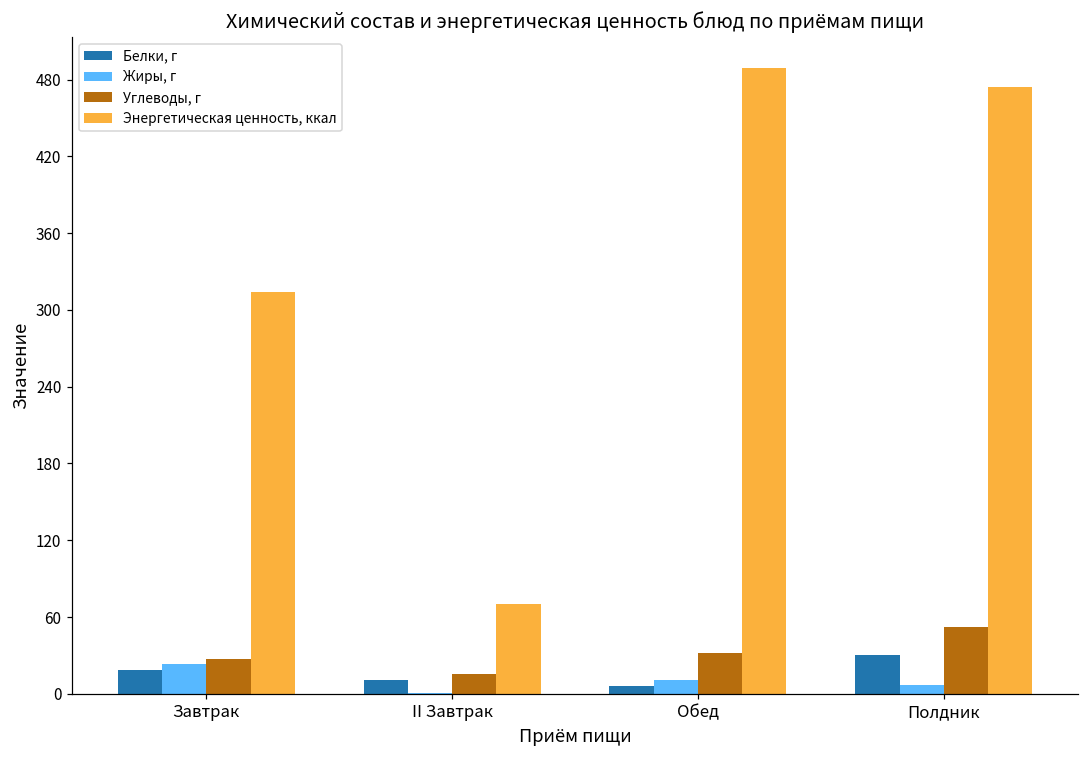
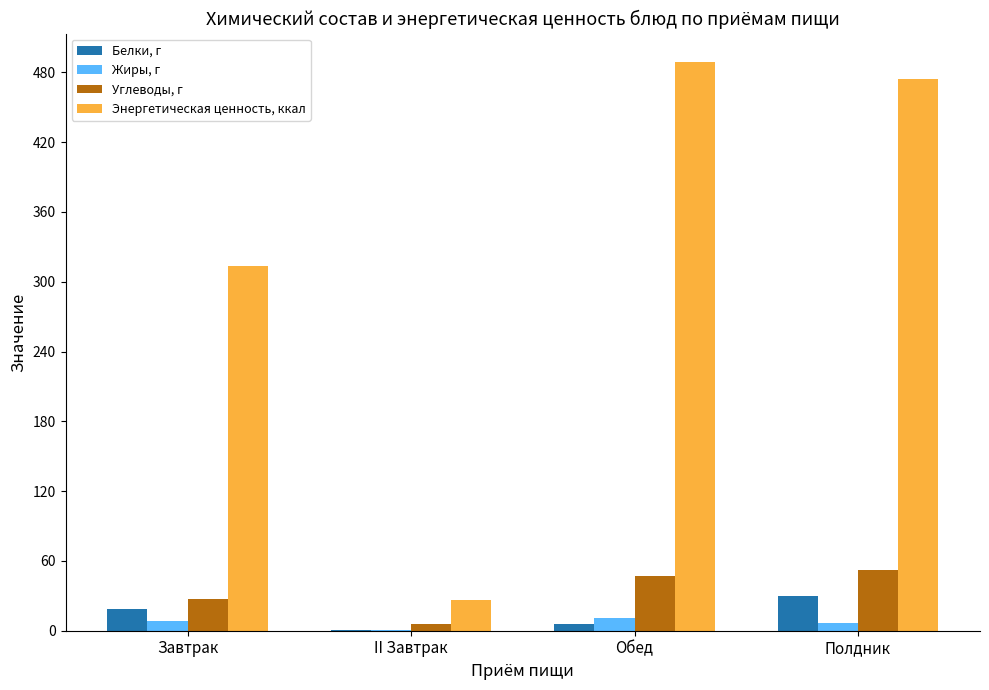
Жиры, г, Завтрак: 23 -> 8
Белки, г, II Завтрак: 11 -> 1
Углеводы, г, II Завтрак: 16 -> 6
Энергетическая ценность, ккал, II Завтрак: 71 -> 27
Углеводы, г, Обед: 32 -> 47
